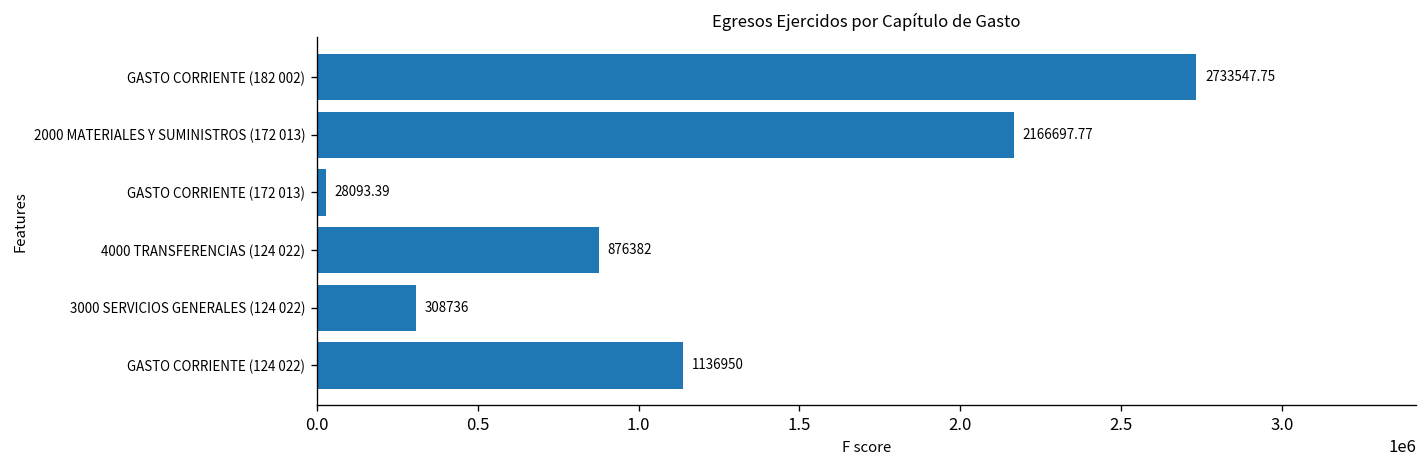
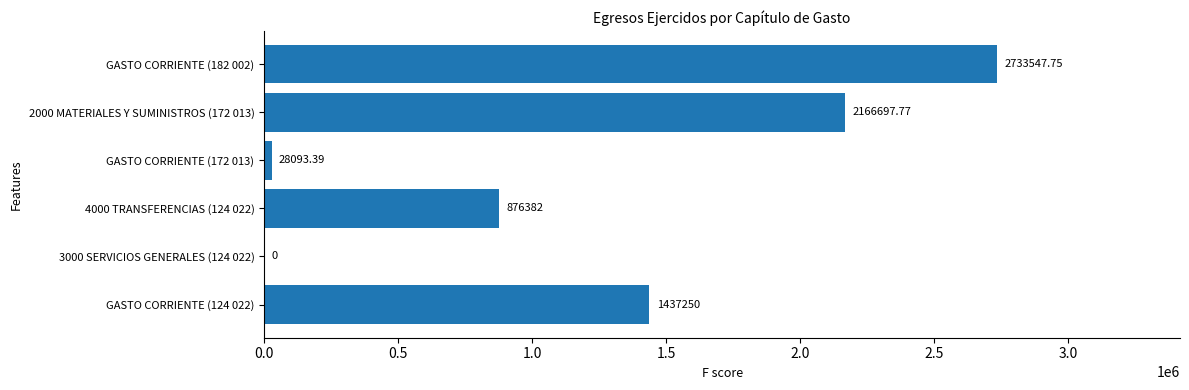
3000 SERVICIOS GENERALES (124 022): 308736 -> 0
GASTO CORRIENTE (124 022): 1136950 -> 1437250
